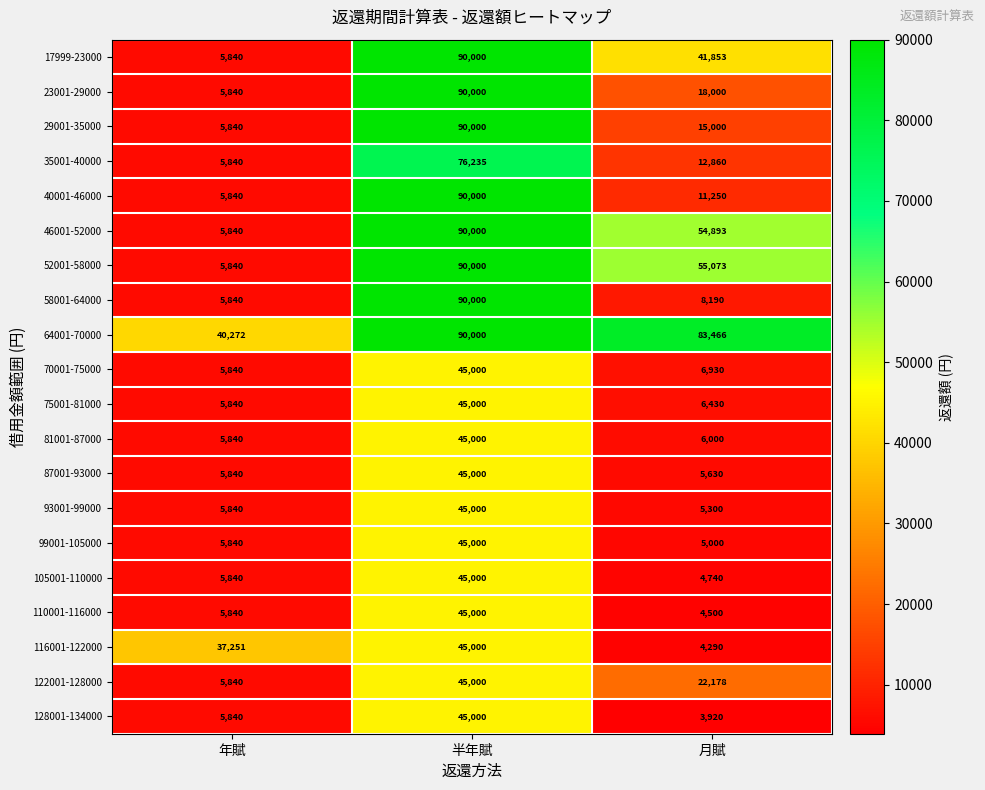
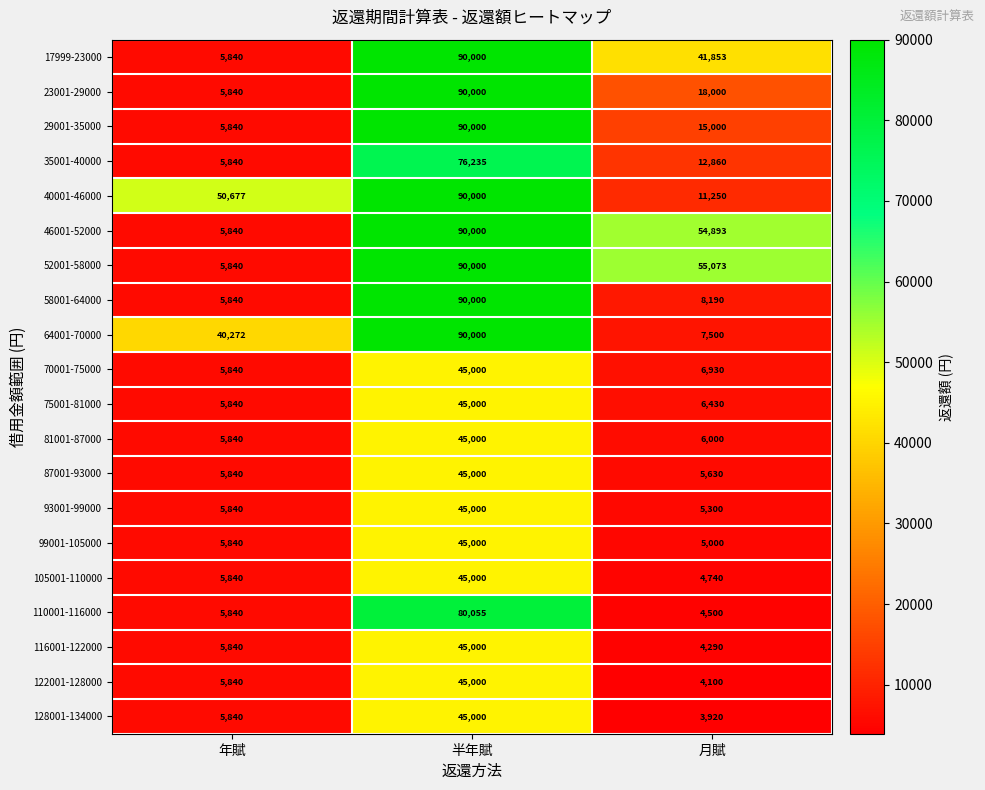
40001-46000, 年賦: 5,840 -> 50,677
64001-70000, 月賦: 83,466 -> 7,500
110001-116000, 半年賦: 45,000 -> 80,055
116001-122000, 年賦: 37,251 -> 5,840
122001-128000, 月賦: 22,178 -> 4,100
